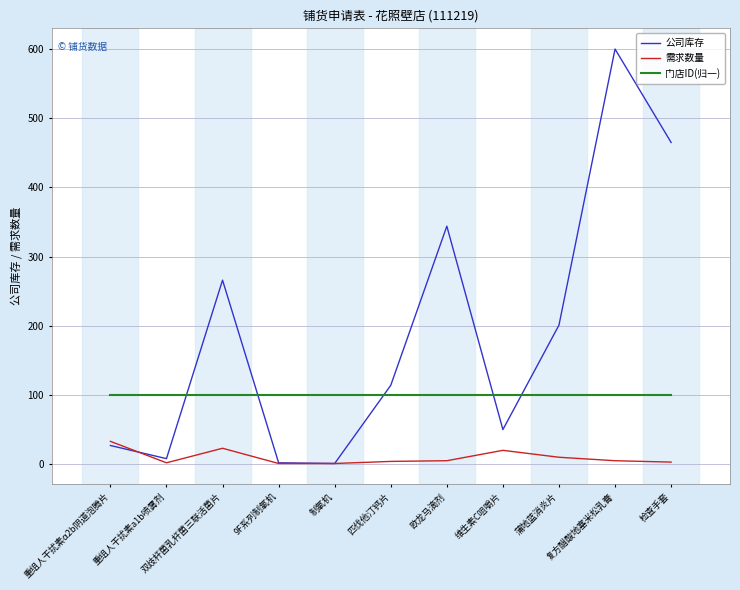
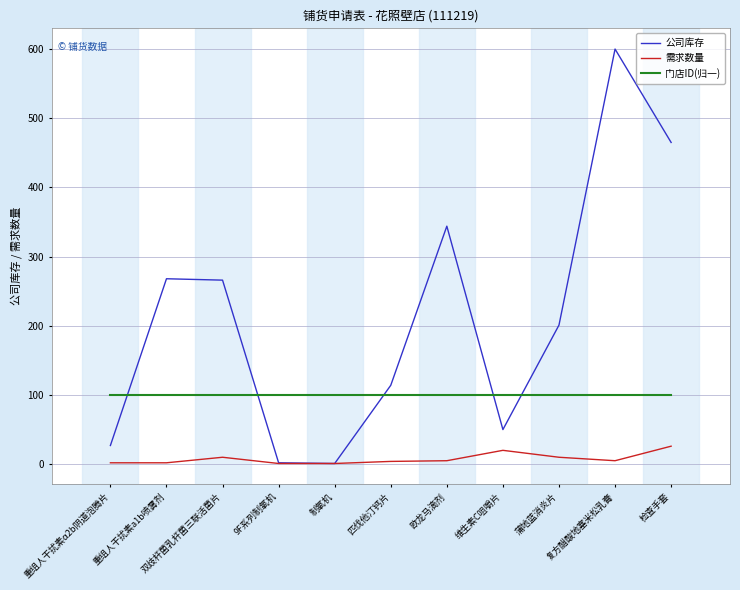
需求数量, 重组人干扰素α2b阴道泡腾片: 30 -> 0
公司库存, 重组人干扰素a1b喷雾剂: 10 -> 270
需求数量, 双歧杆菌乳杆菌三联活菌片: 20 -> 10
需求数量, 检查手套: 0 -> 30
